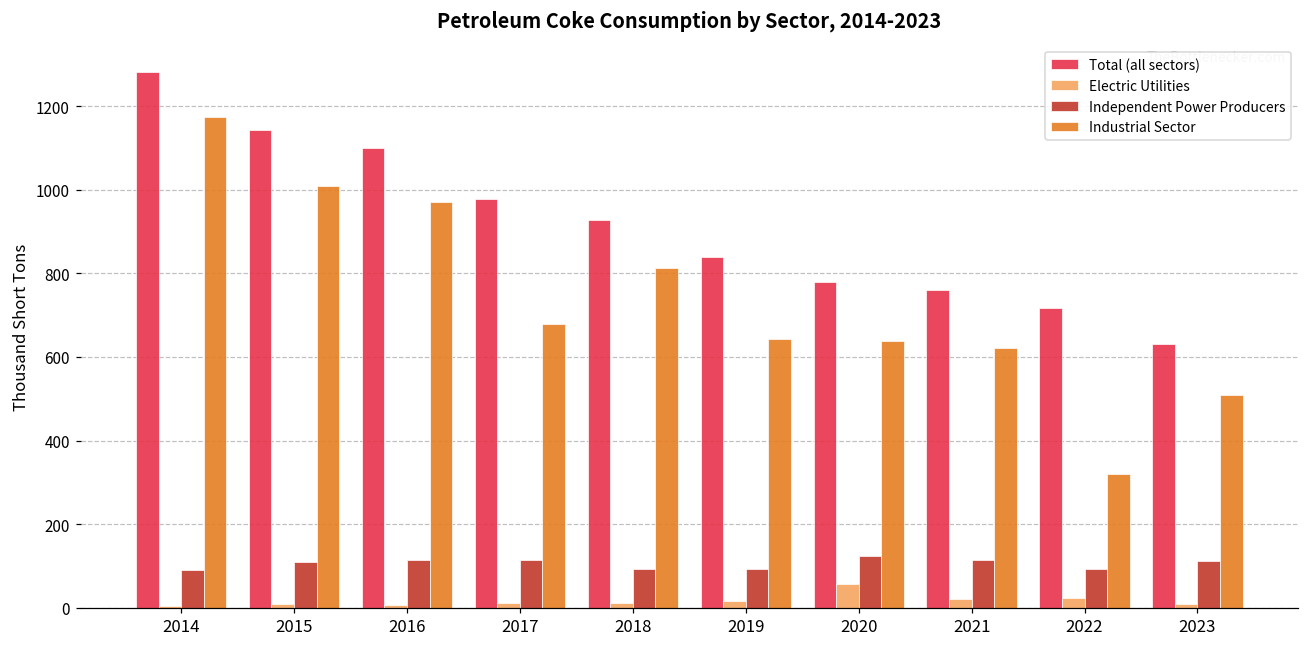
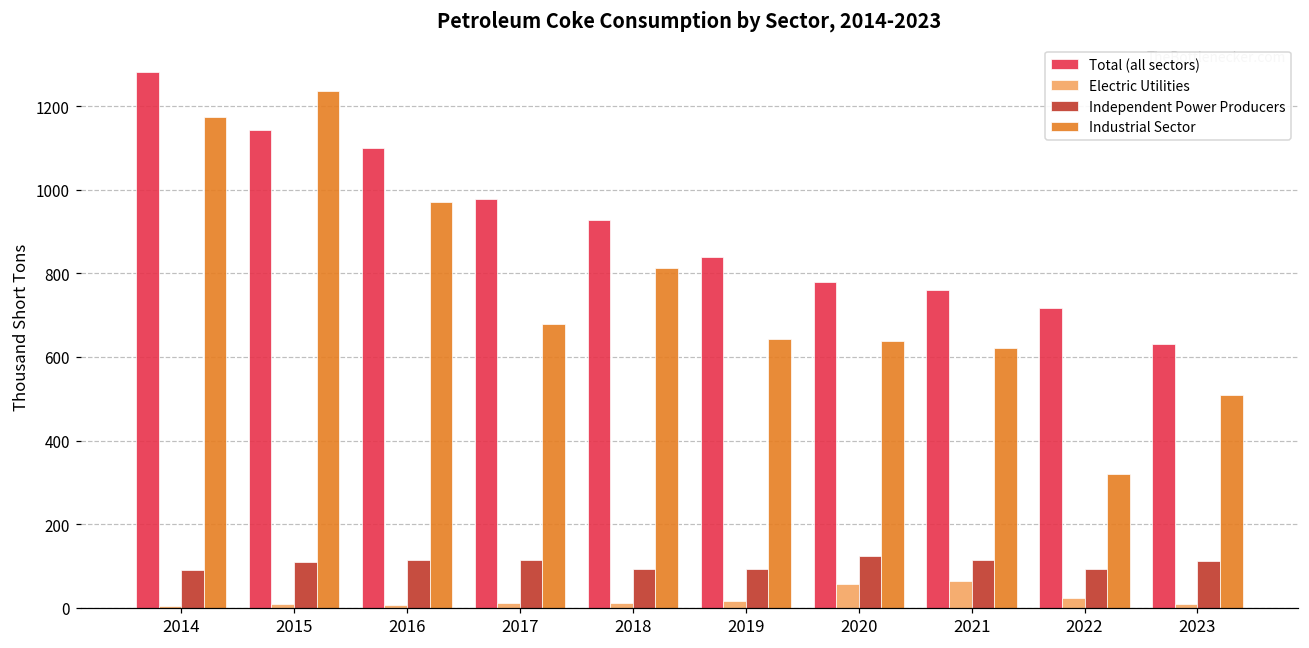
Industrial Sector, 2015: 1010 -> 1240
Electric Utilities, 2021: 20 -> 60
